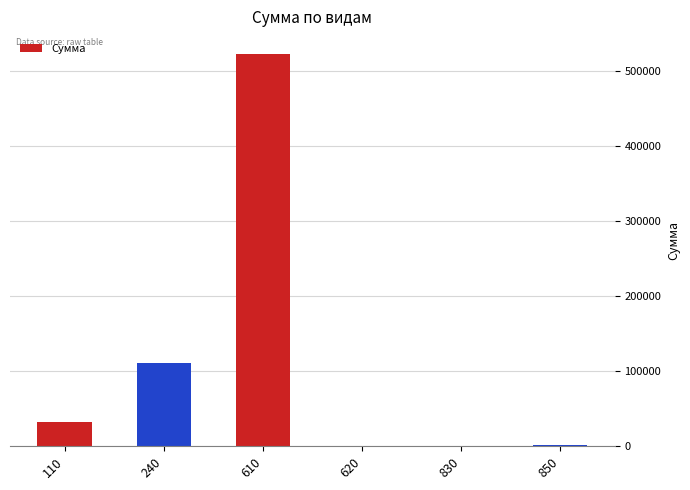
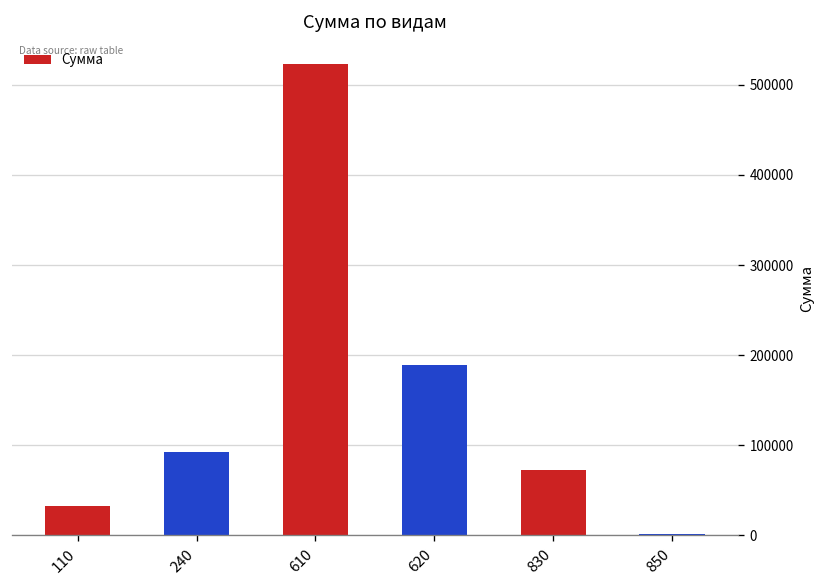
240: 110000 -> 90000
620: 0 -> 190000
830: 0 -> 70000
